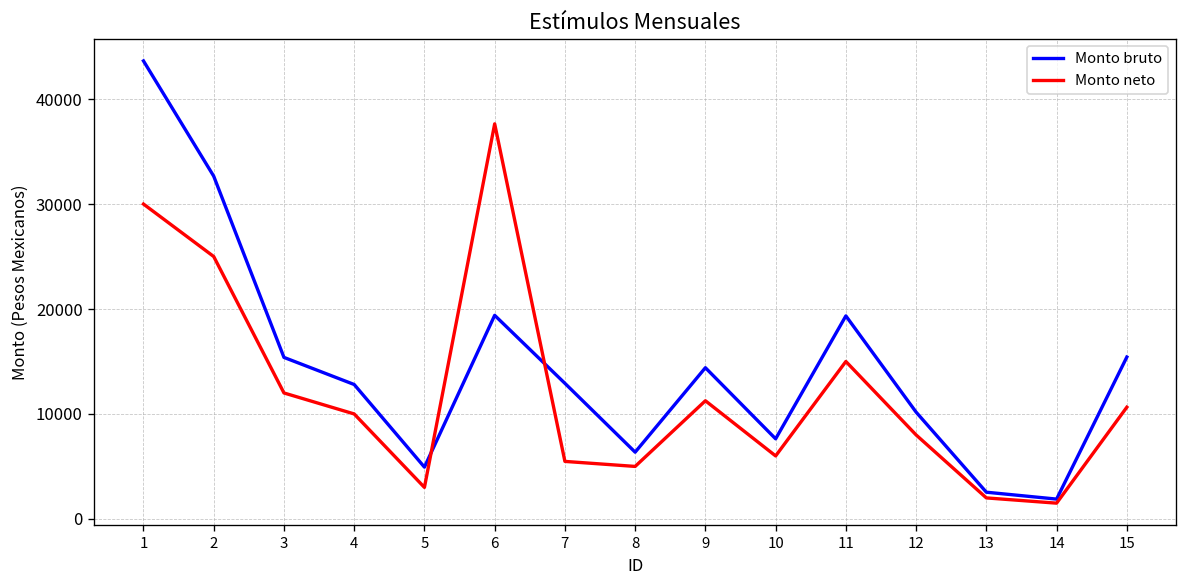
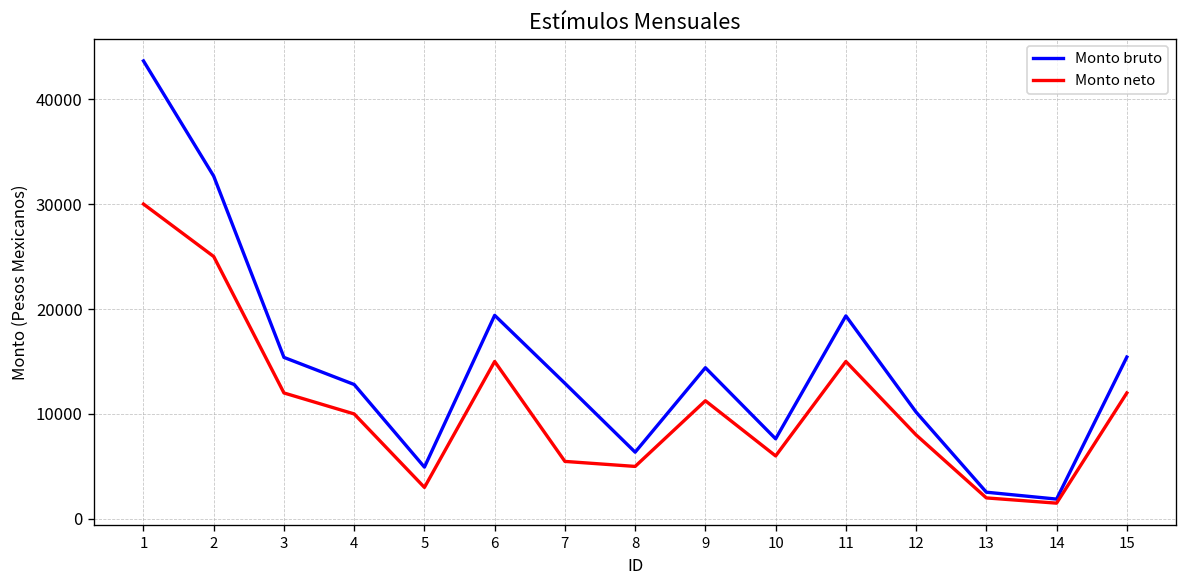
Monto neto, 6: 38000 -> 15000
Monto neto, 15: 11000 -> 12000
